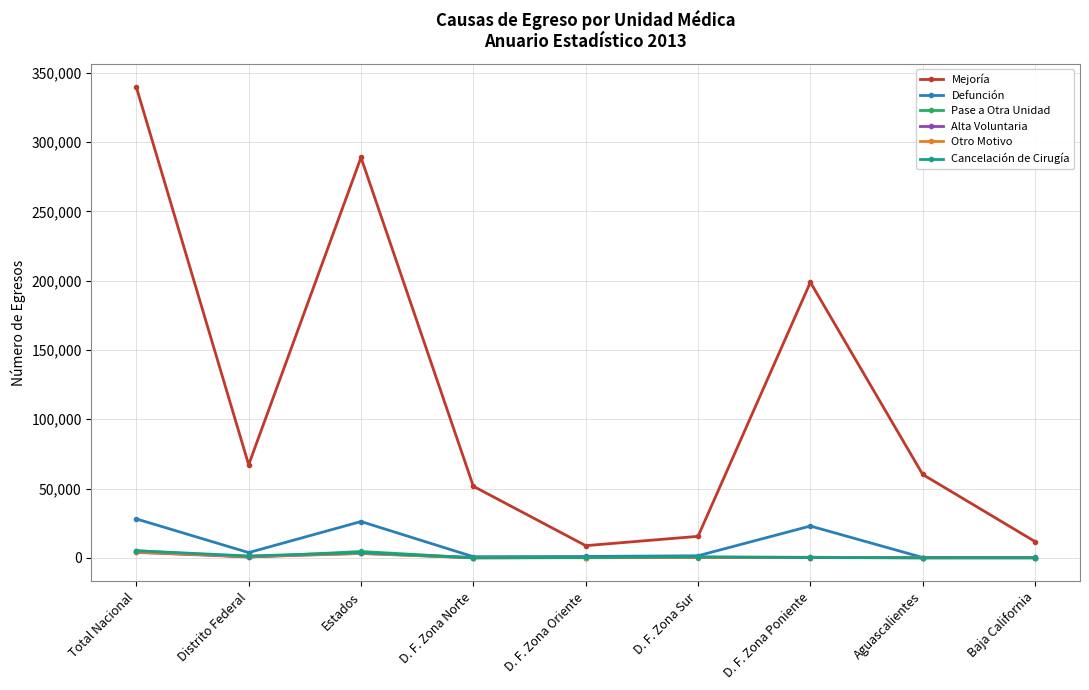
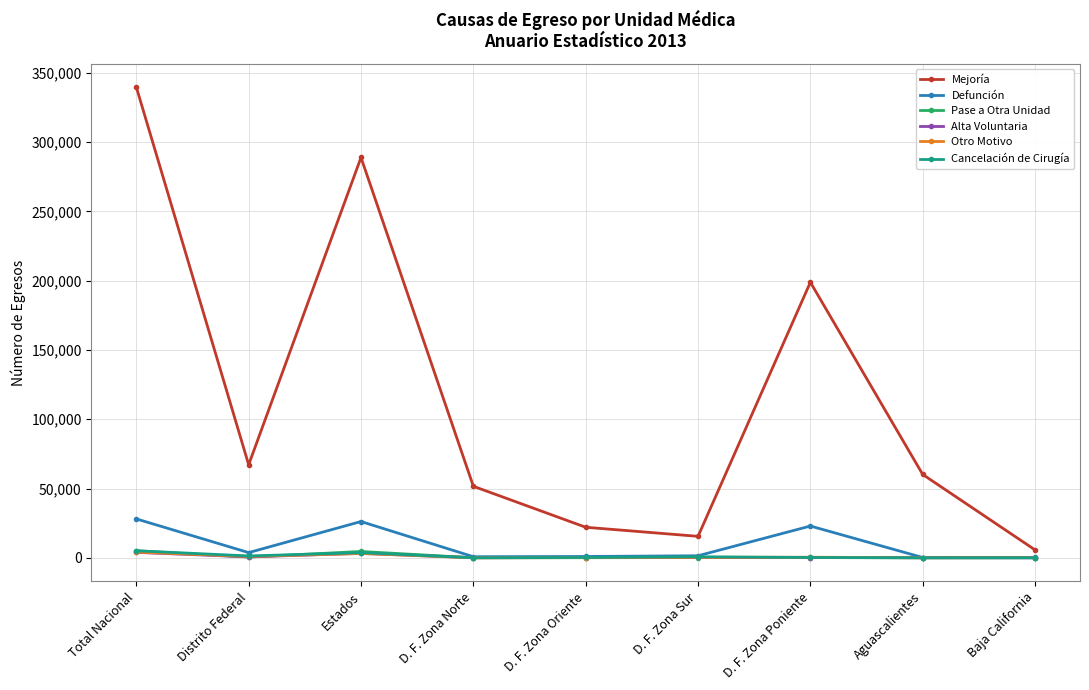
Mejoría, D. F. Zona Oriente: 9,000 -> 22,000
Mejoría, Baja California: 12,000 -> 6,000
